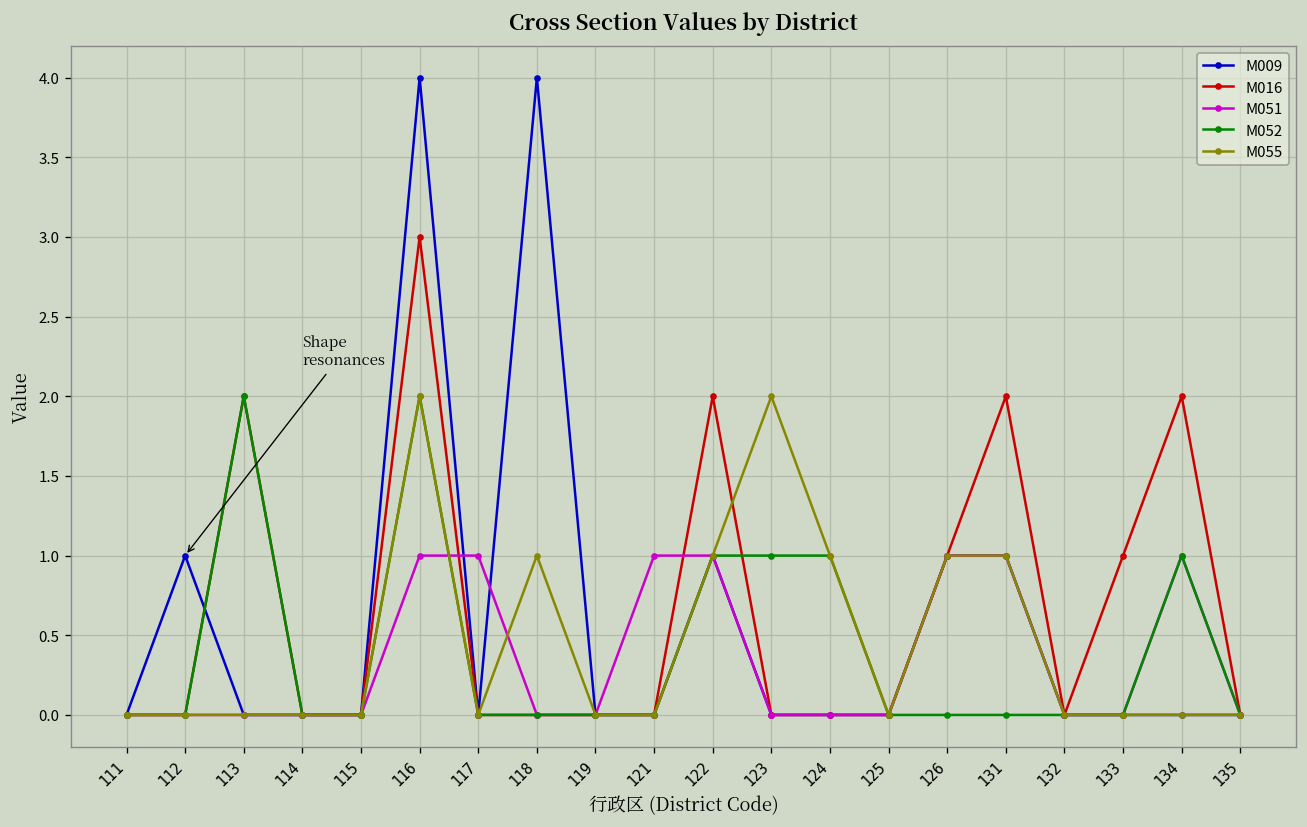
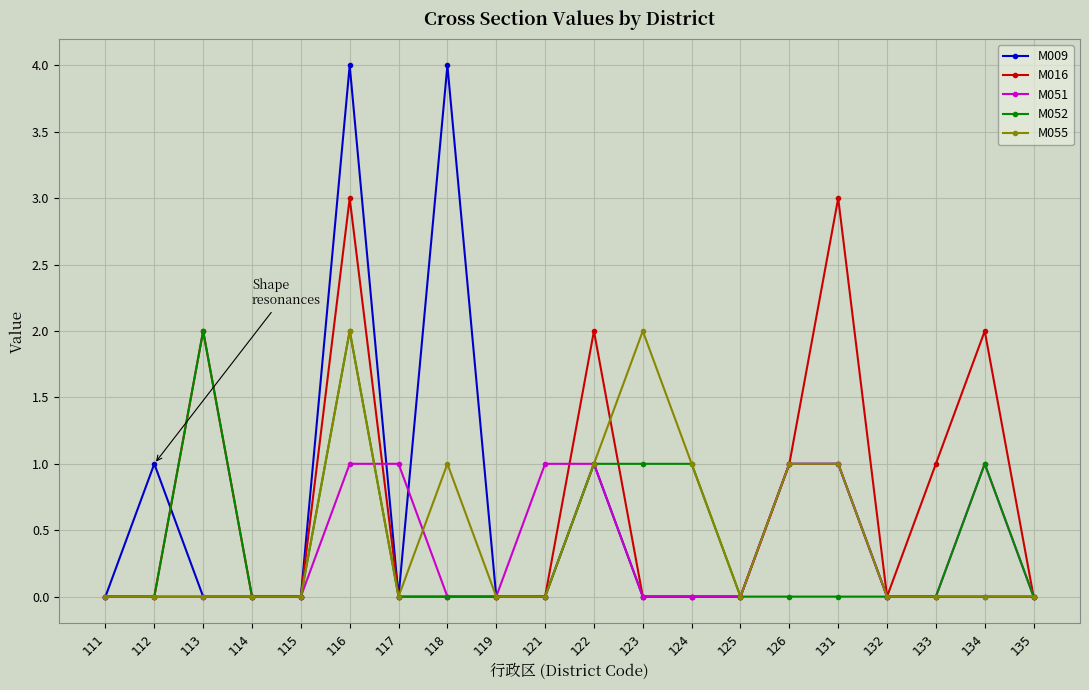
M016, 131: 2 -> 3
